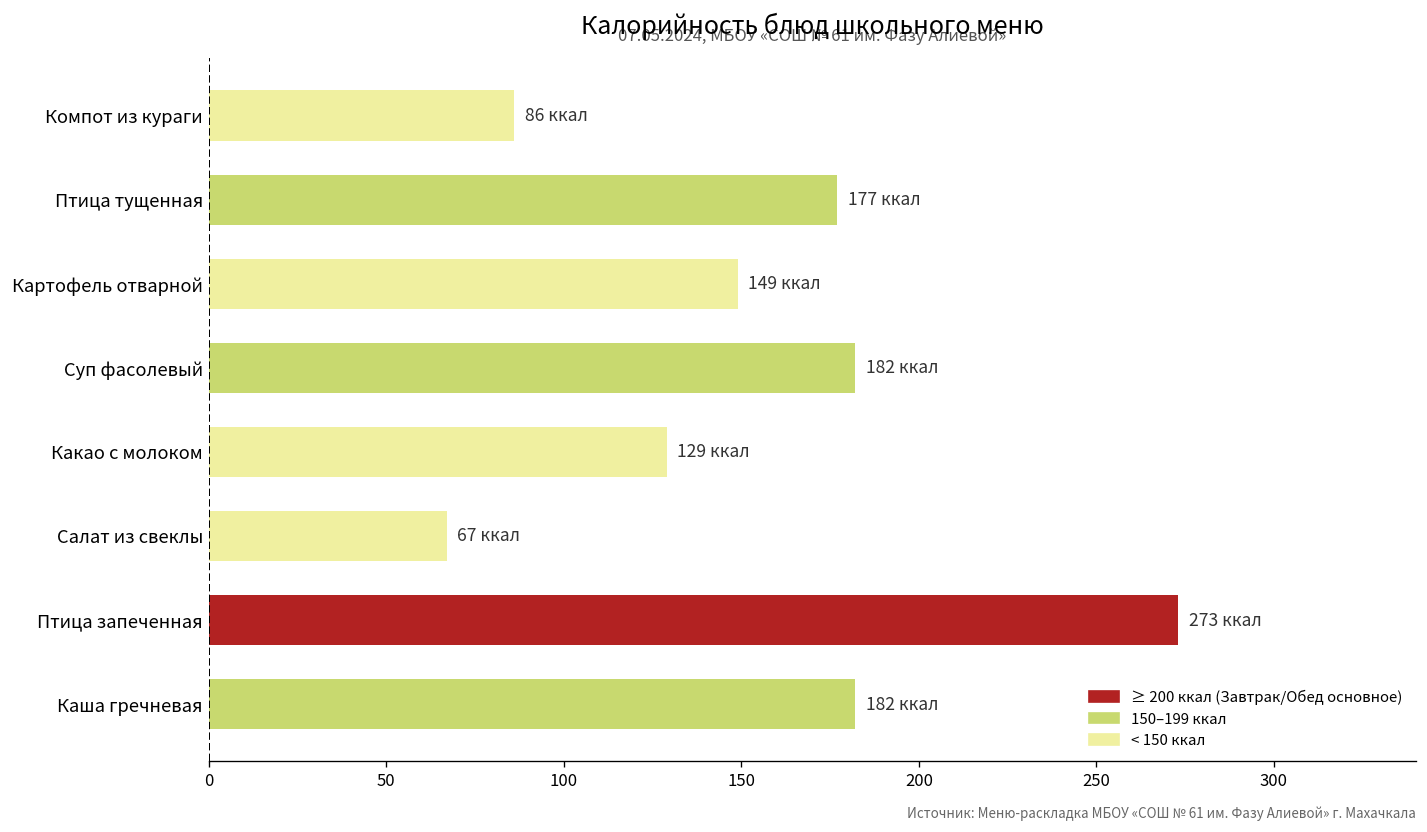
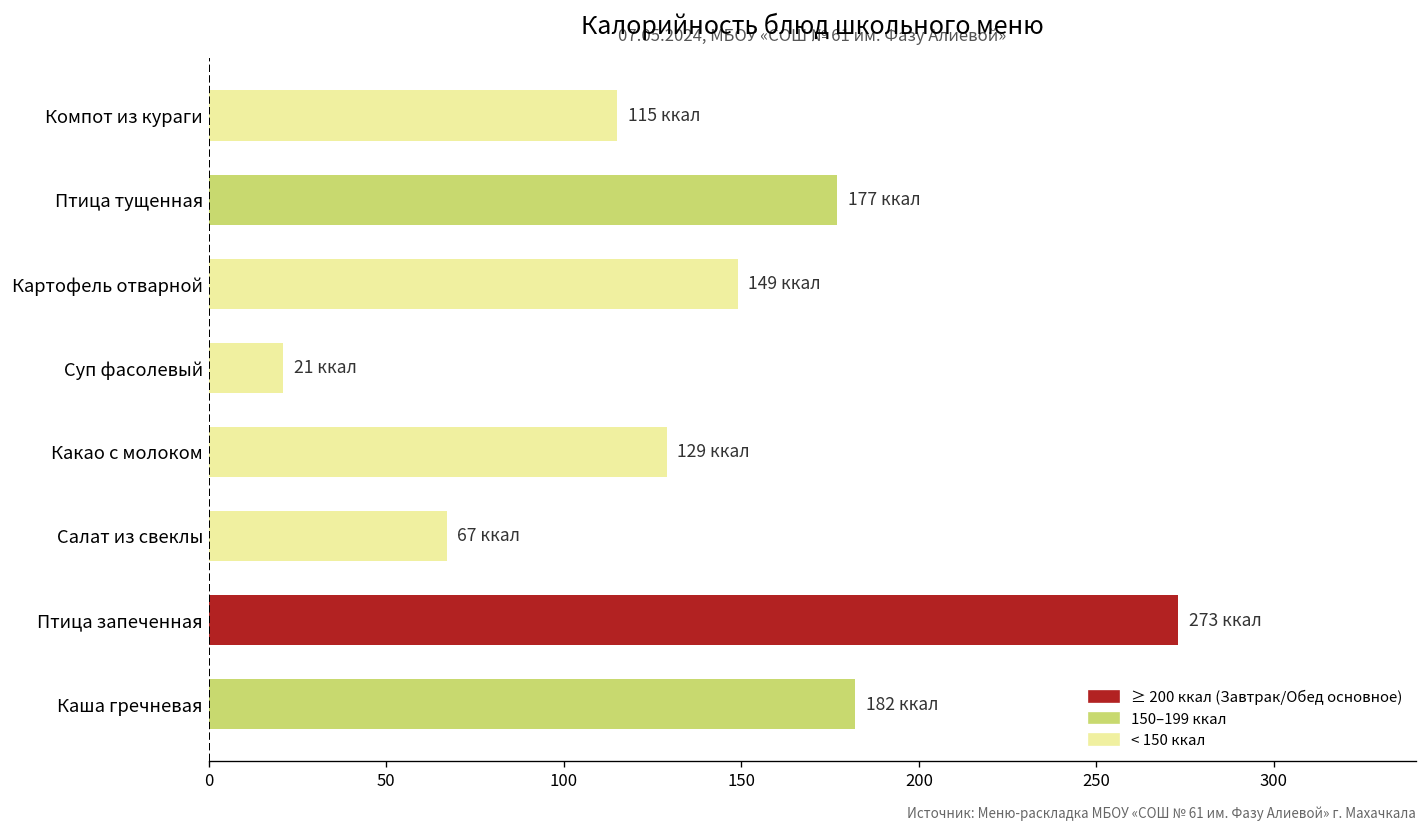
Компот из кураги: 86 -> 115
Суп фасолевый: 182 -> 21
